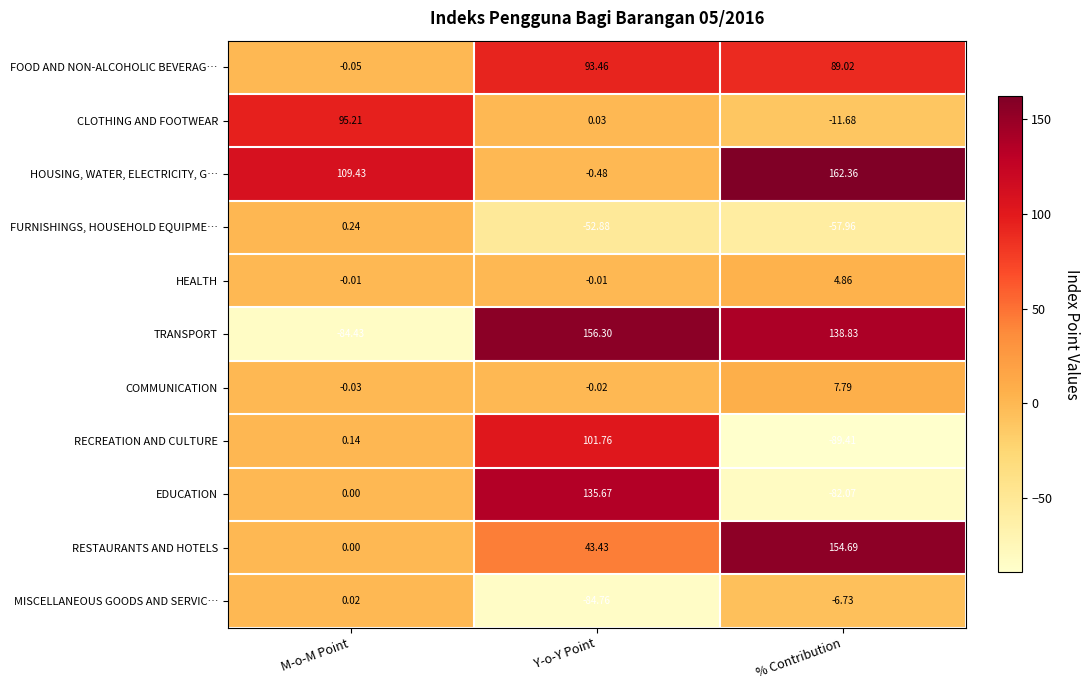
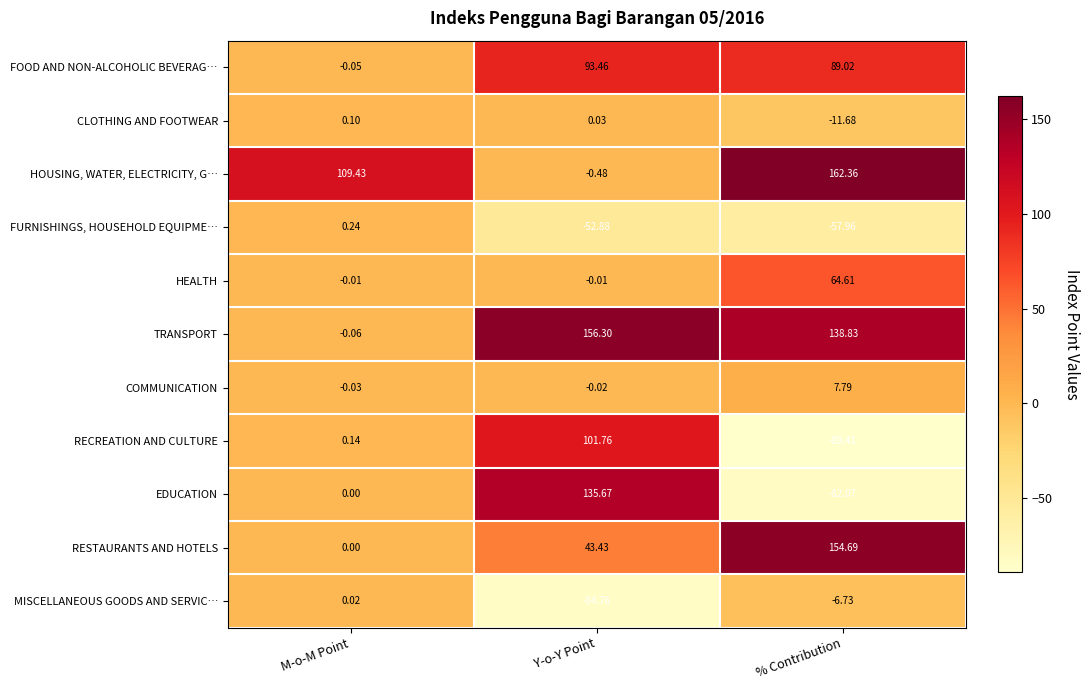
CLOTHING AND FOOTWEAR, M-o-M Point: 95.21 -> 0.10
HEALTH, % Contribution: 4.86 -> 64.61
TRANSPORT, M-o-M Point: -84.43 -> -0.06
